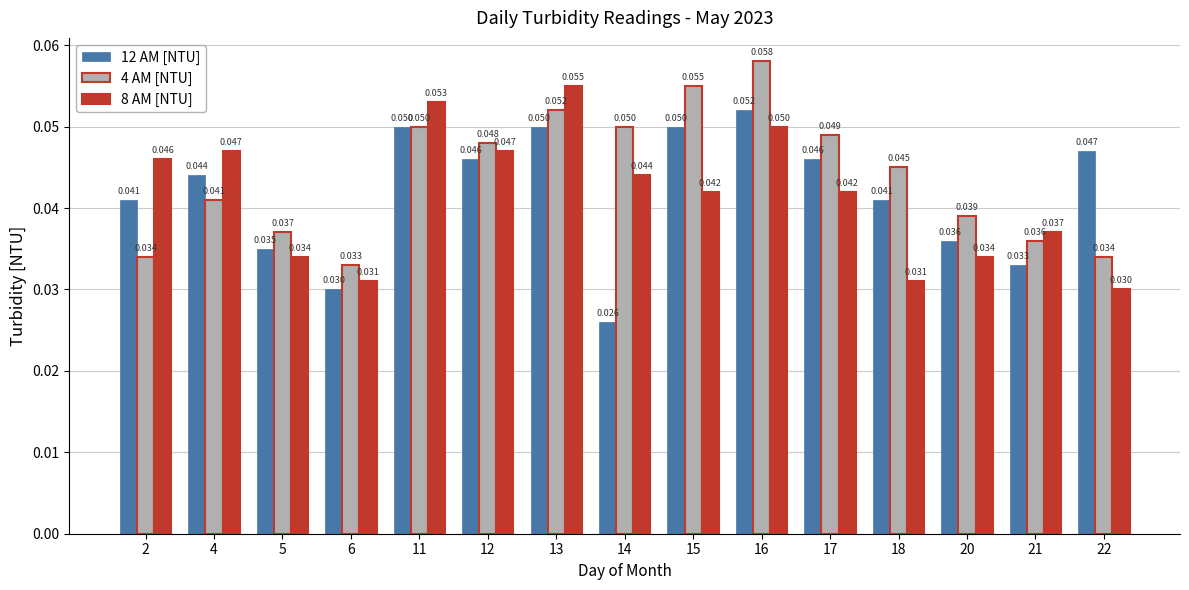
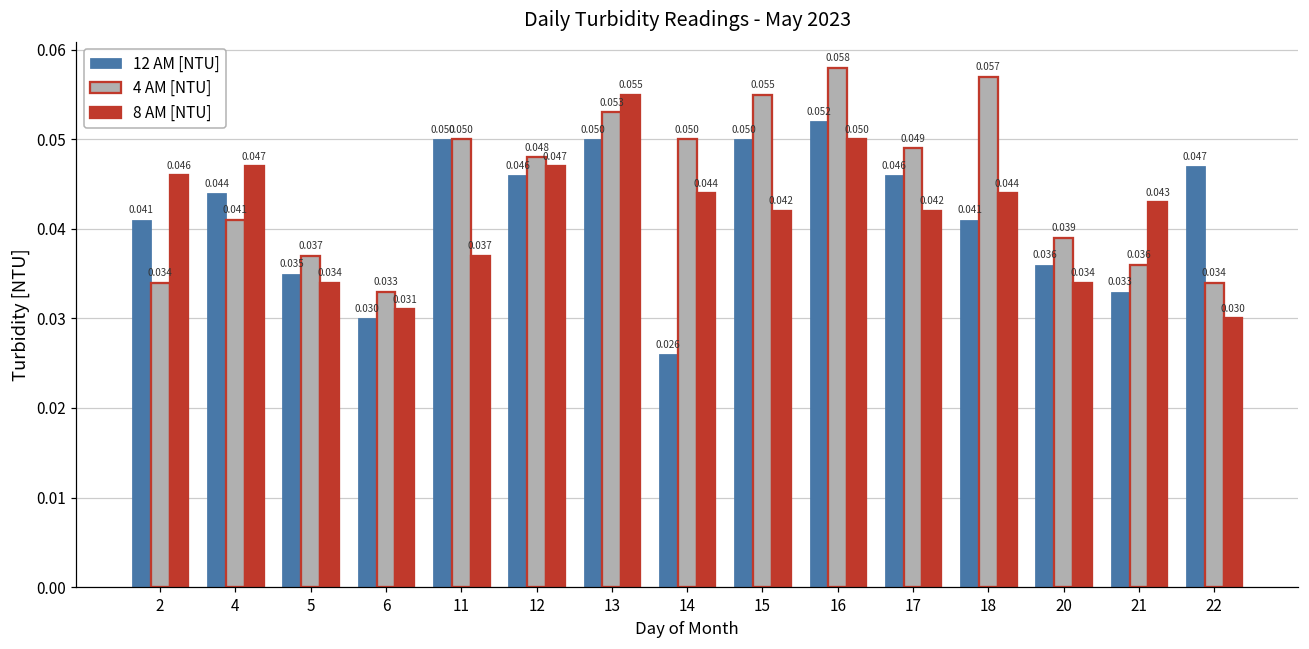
8 AM [NTU], 11: 0.053 -> 0.037
4 AM [NTU], 13: 0.052 -> 0.053
4 AM [NTU], 18: 0.045 -> 0.057
8 AM [NTU], 18: 0.031 -> 0.044
8 AM [NTU], 21: 0.037 -> 0.043
